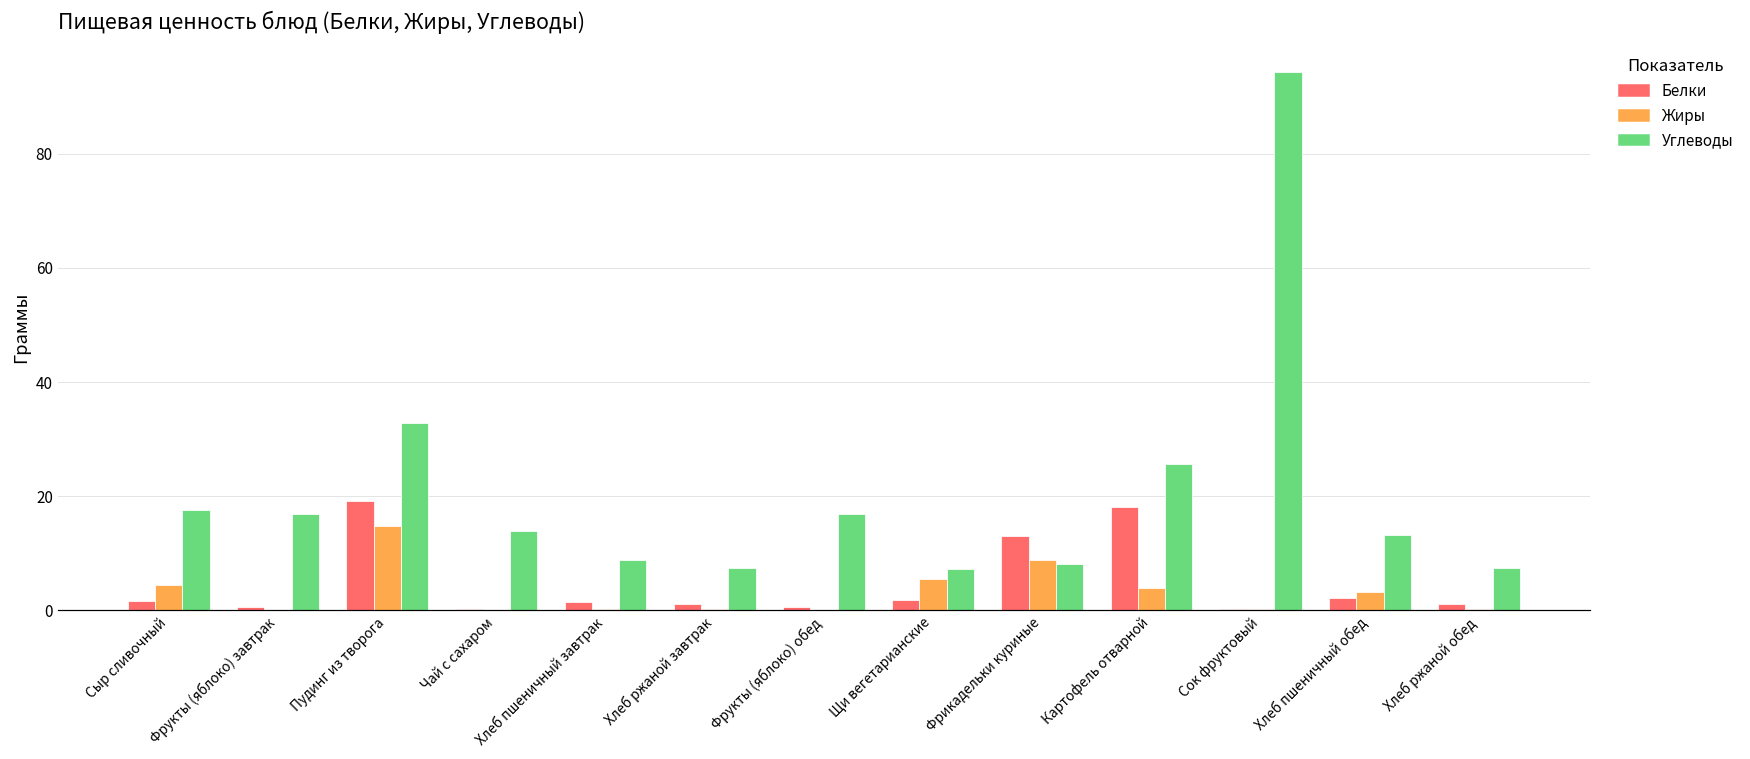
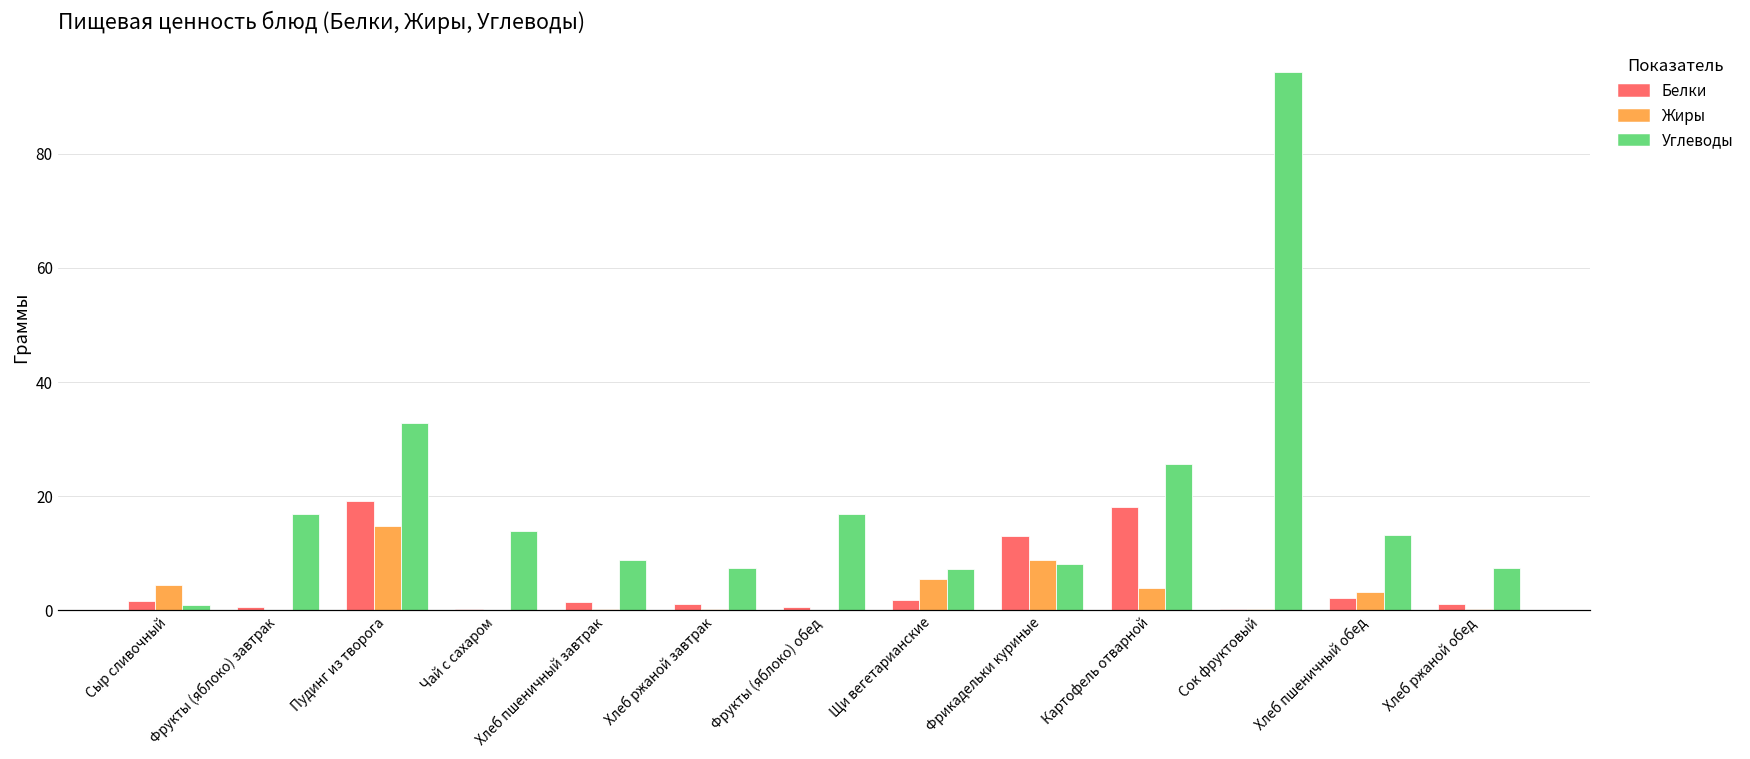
Углеводы, Сыр сливочный: 18 -> 1
